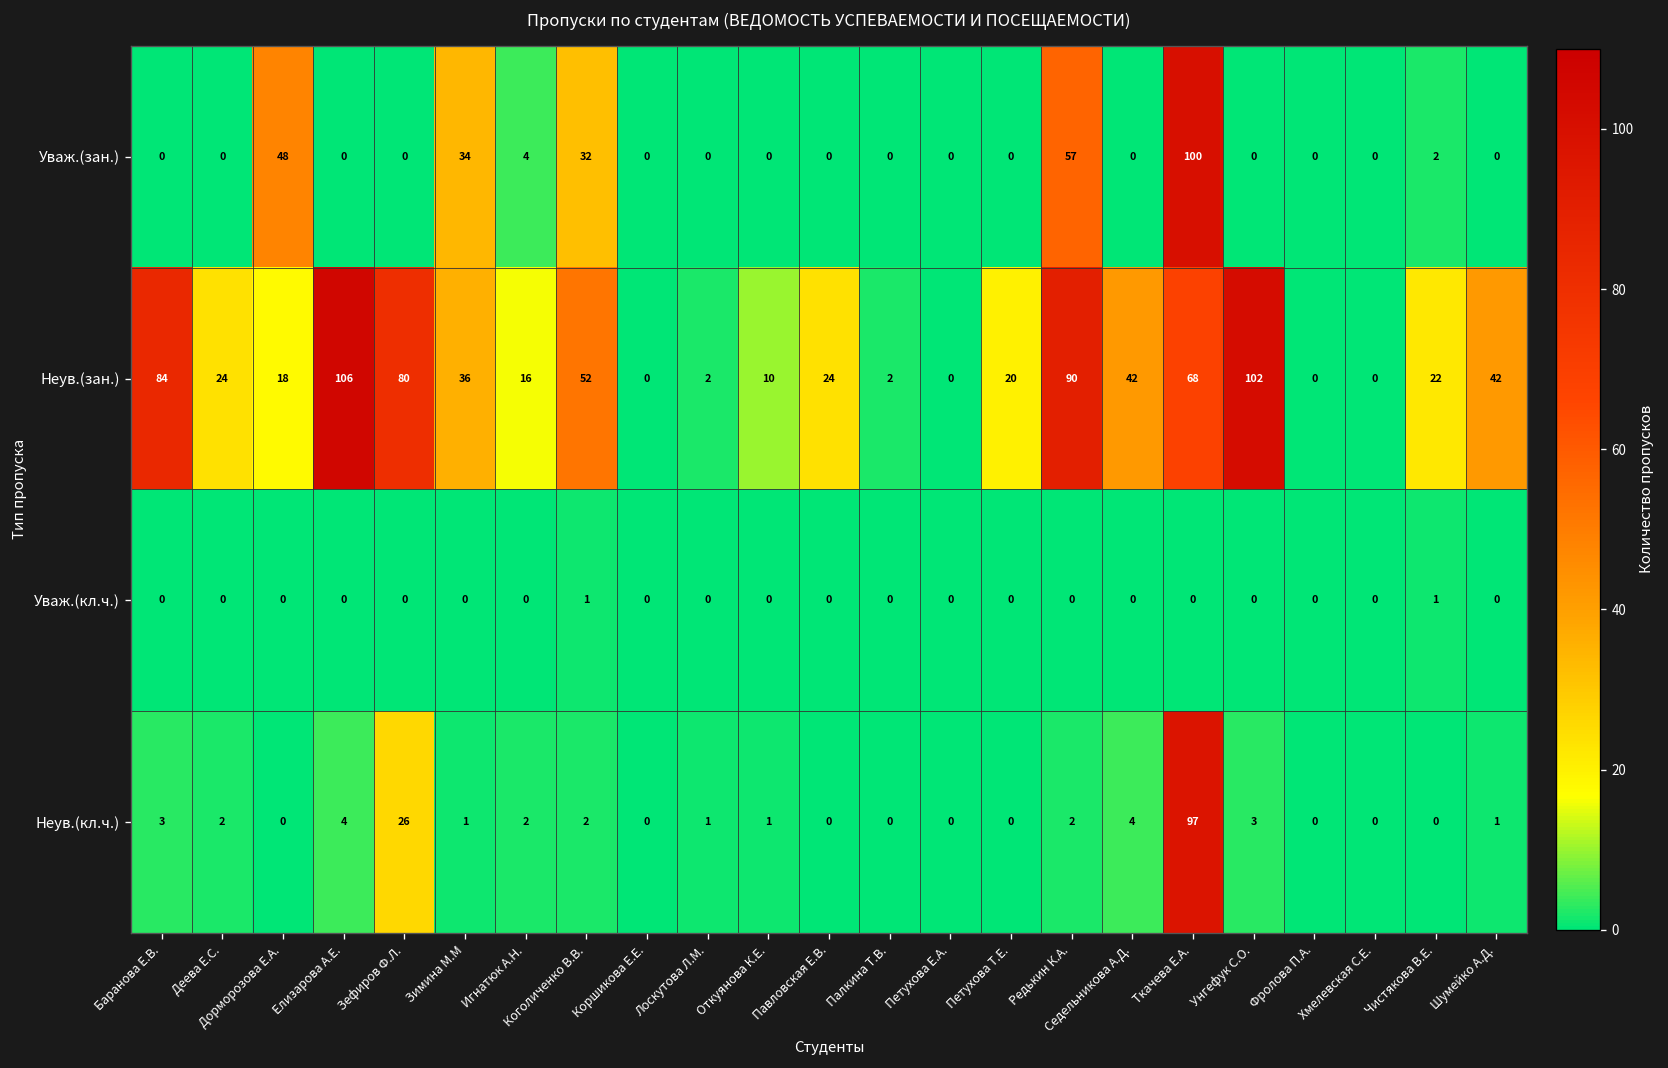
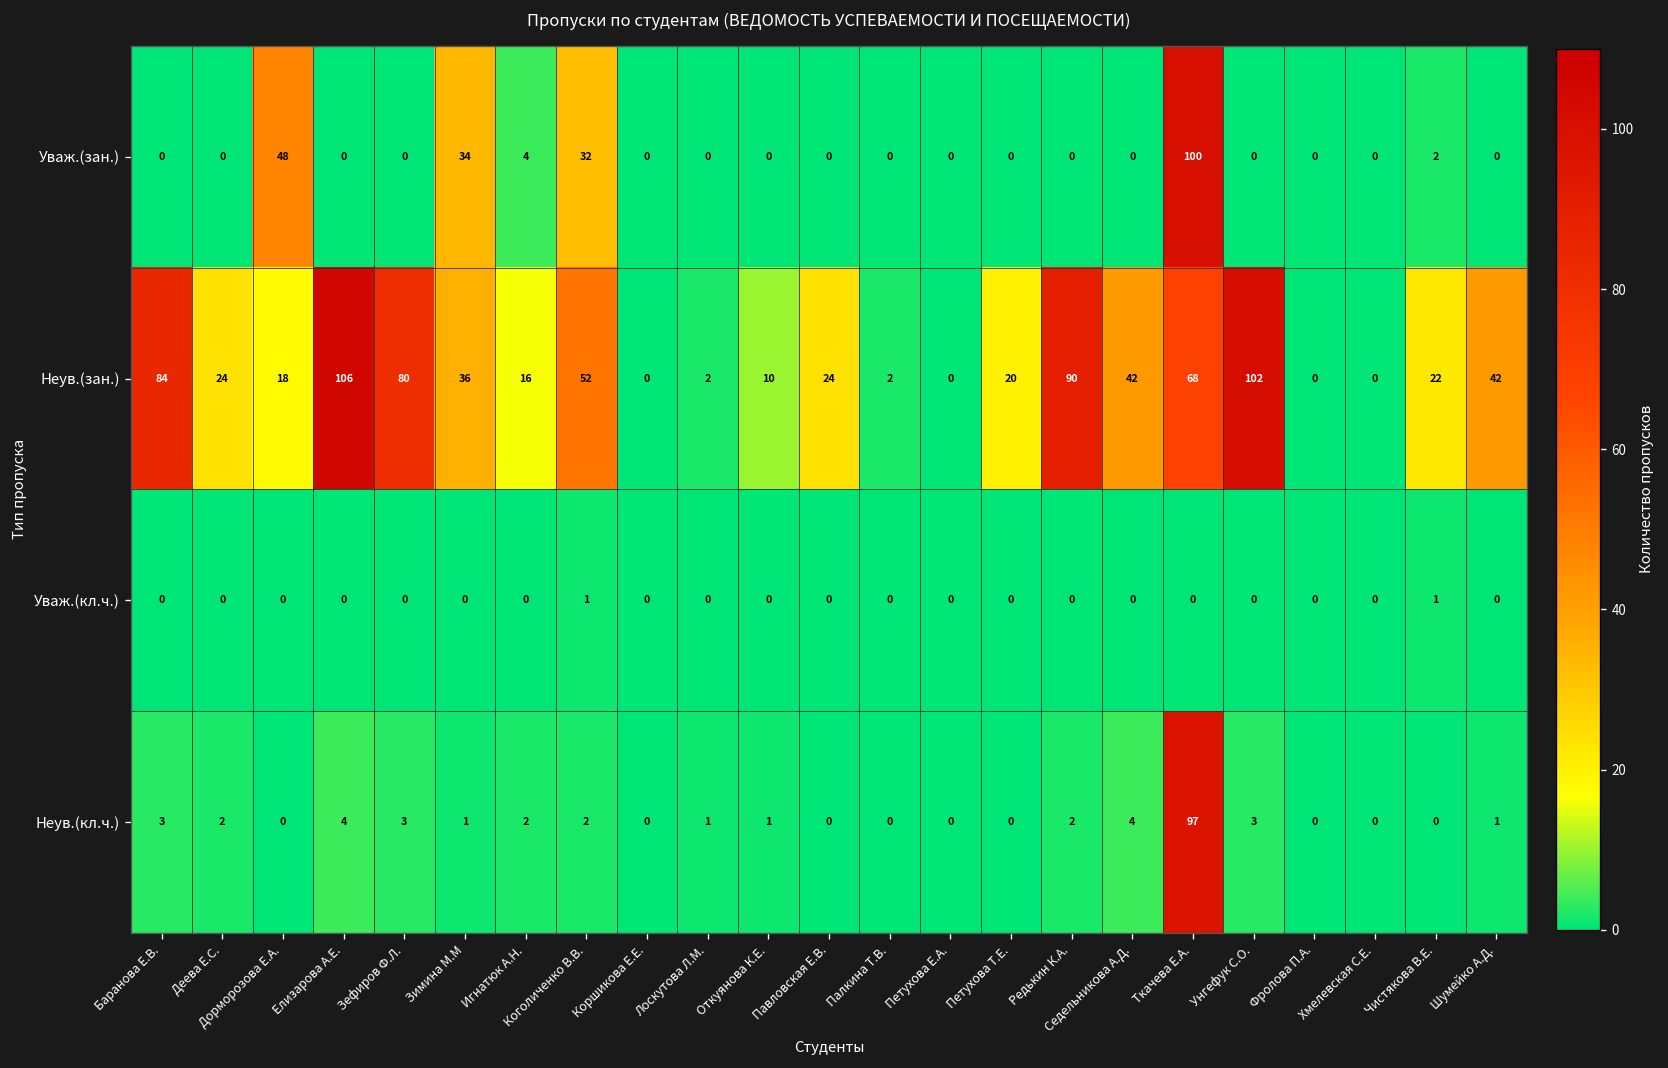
Уваж.(зан.), Редькин К.А.: 57 -> 0
Неув.(кл.ч.), Зефиров Ф.Л.: 26 -> 3
